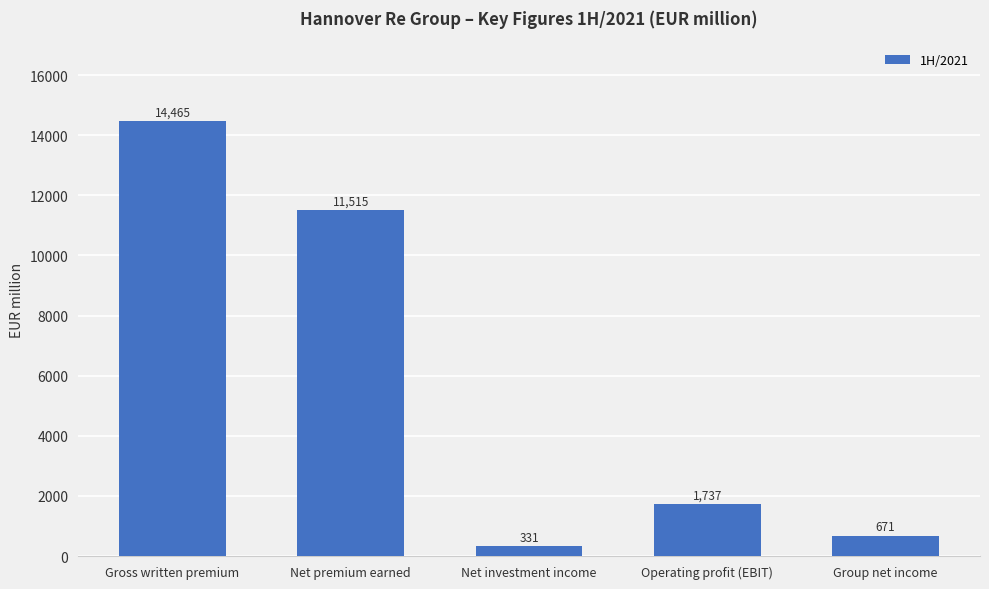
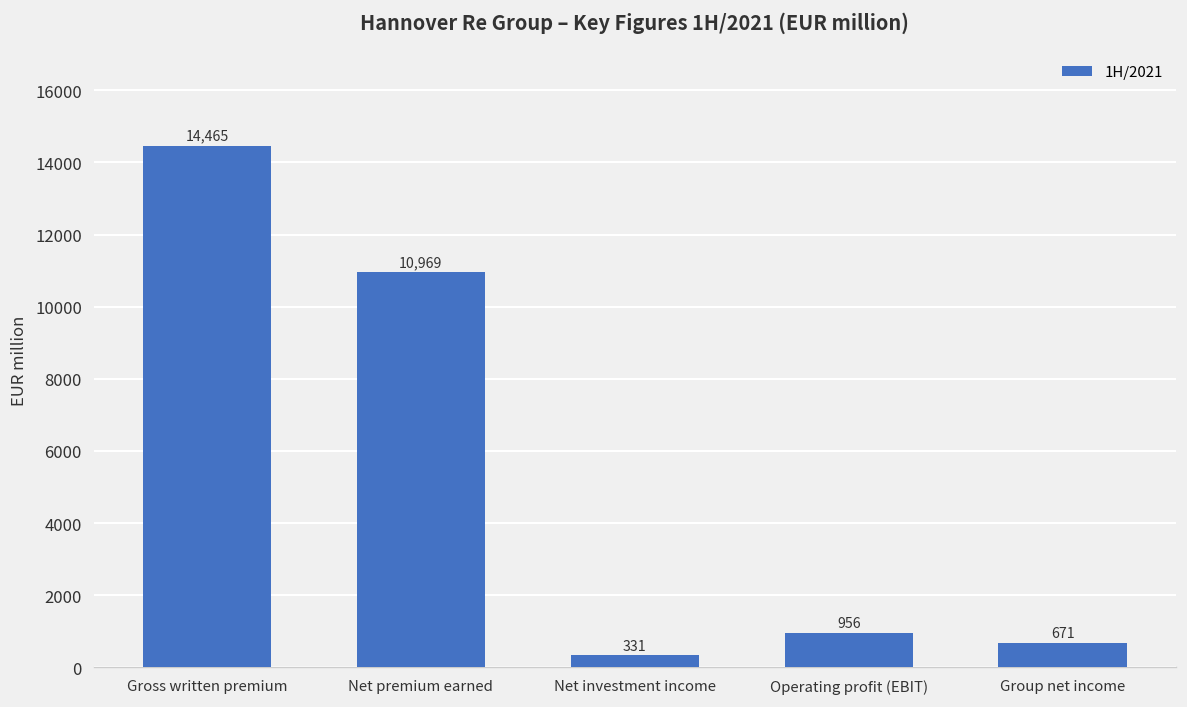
Net premium earned: 11,515 -> 10,969
Operating profit (EBIT): 1,737 -> 956
